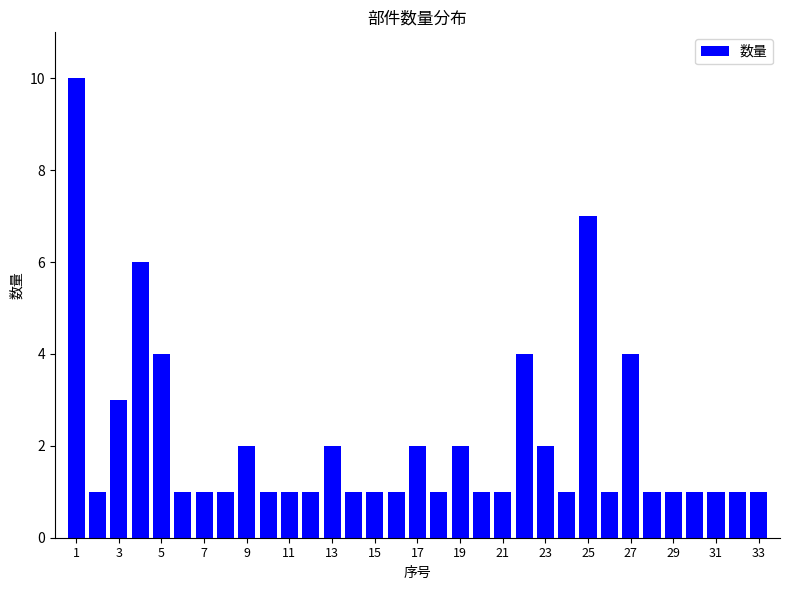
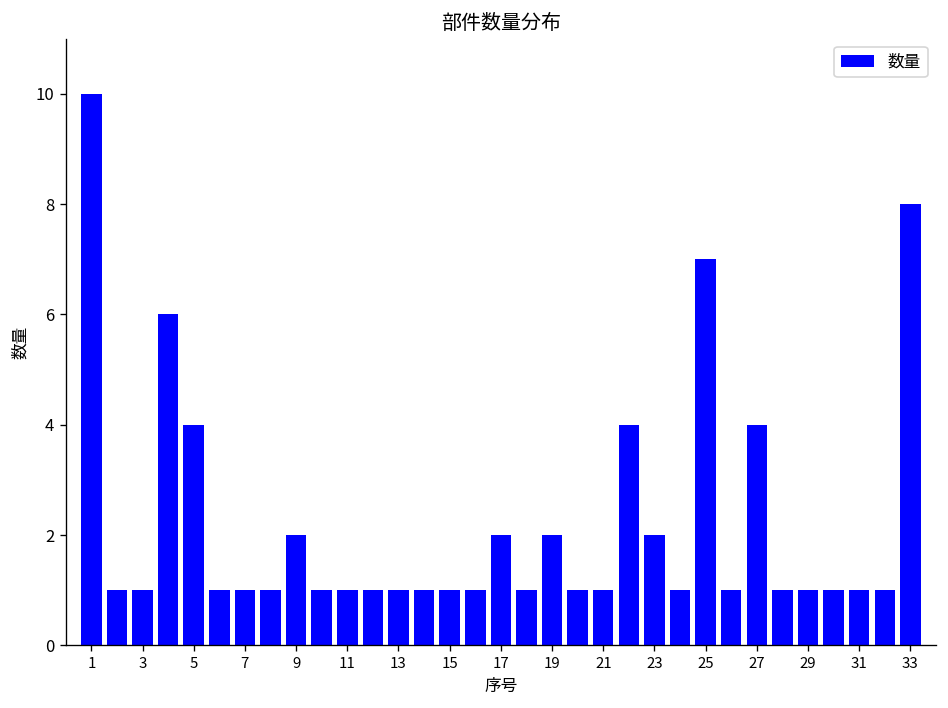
3: 3 -> 1
13: 2 -> 1
33: 1 -> 8
